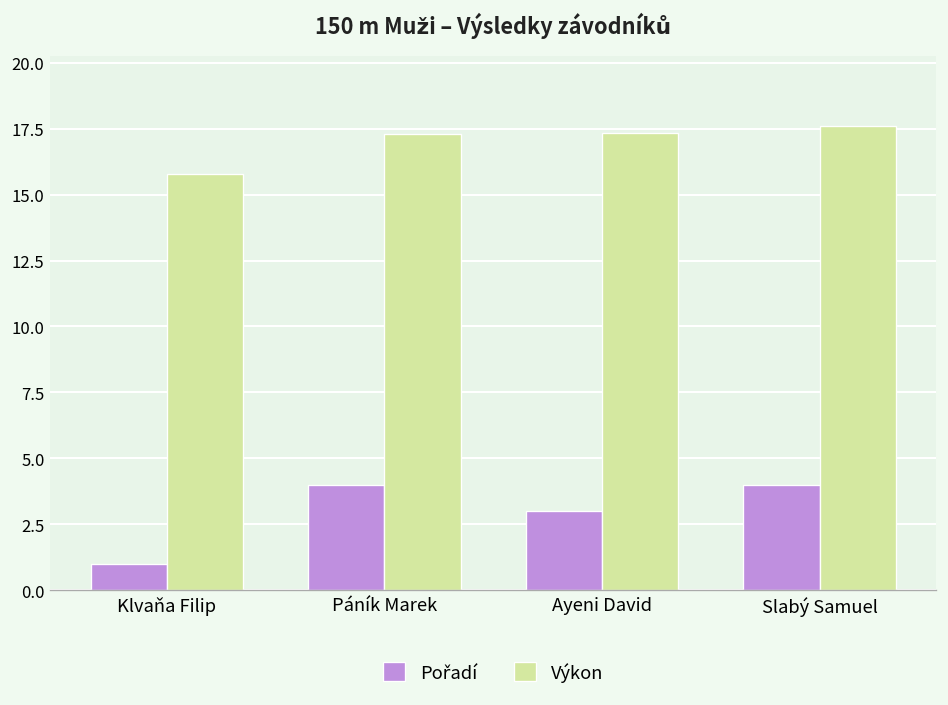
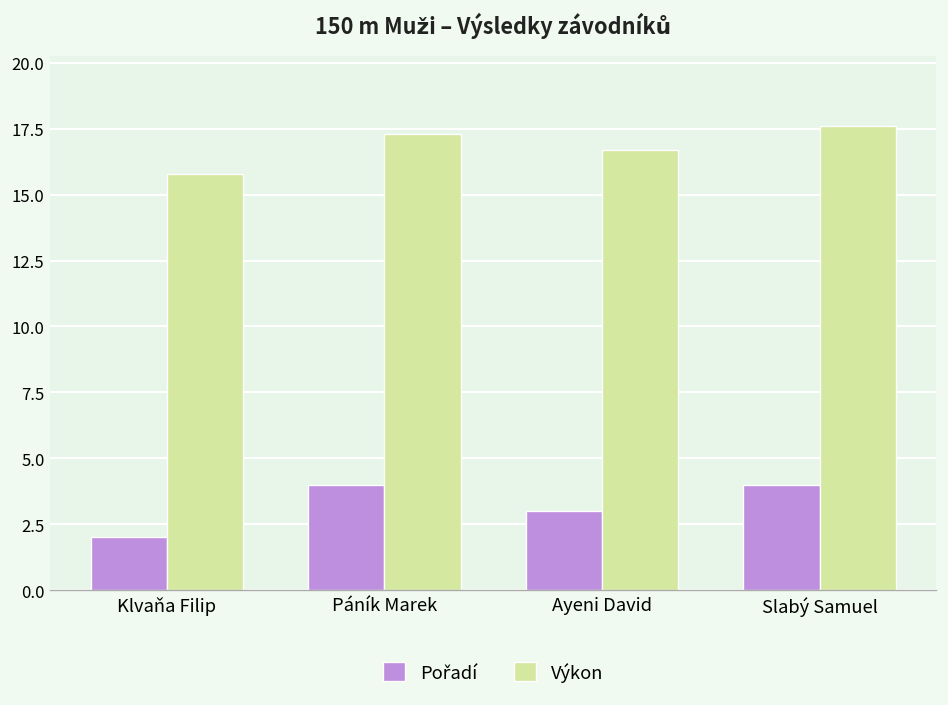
Pořadí, Klvaňa Filip: 1 -> 2
Výkon, Ayeni David: 17.3 -> 16.7
